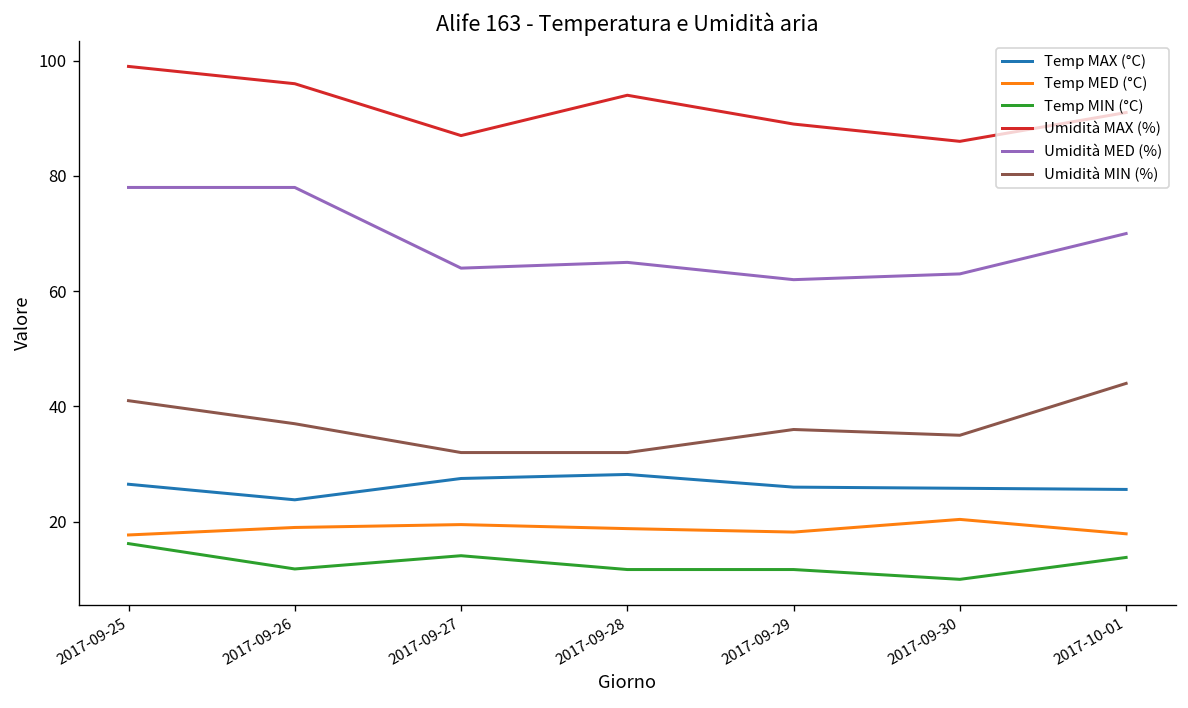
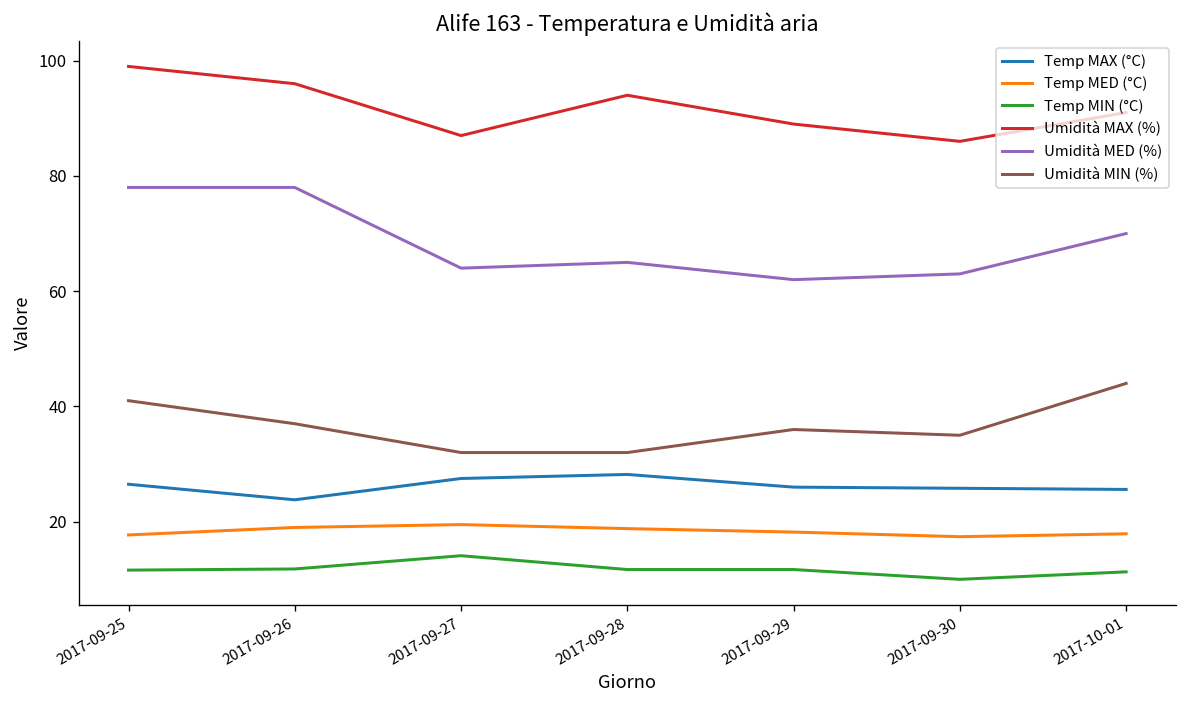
Temp MIN (°C), 2017-09-25: 16 -> 12
Temp MED (°C), 2017-09-30: 20 -> 17
Temp MIN (°C), 2017-10-01: 14 -> 11
